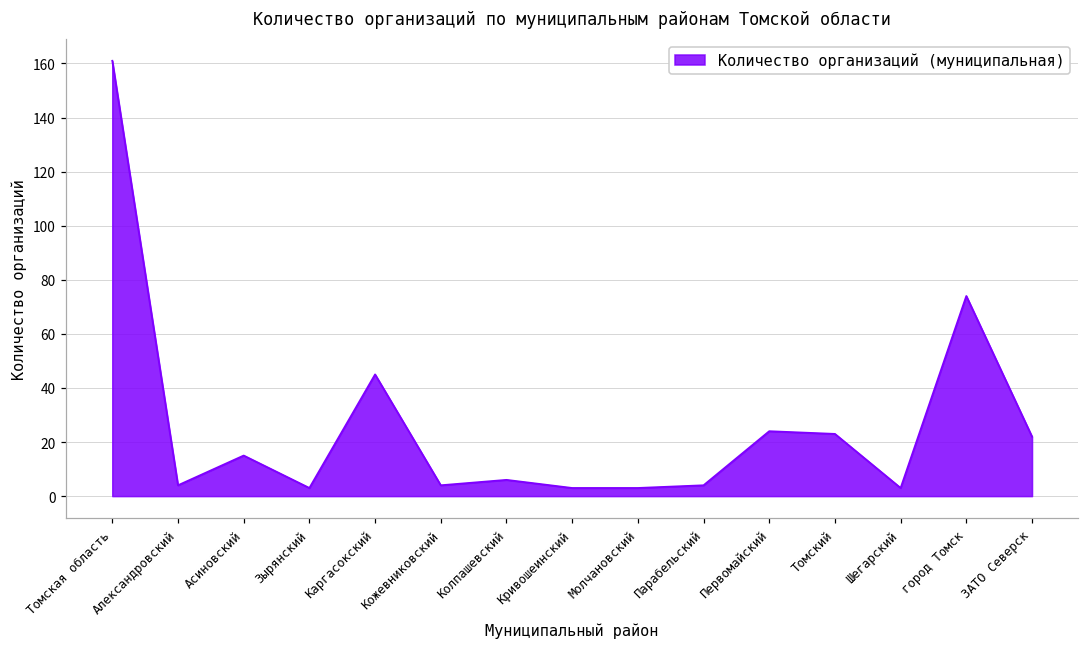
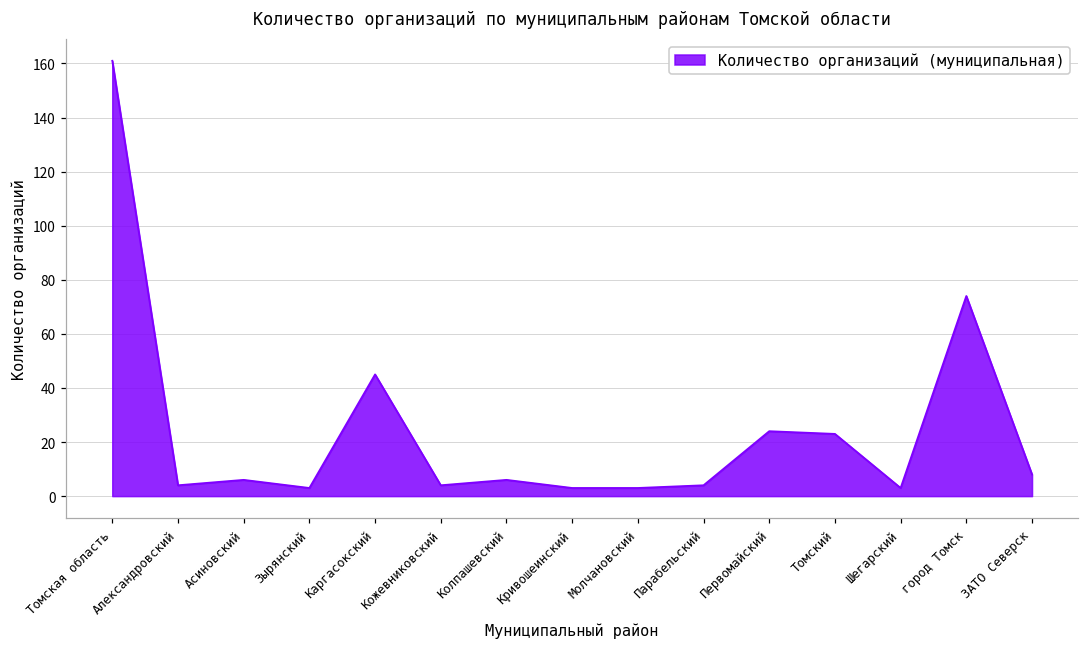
Асиновский: 15 -> 6
ЗАТО Северск: 22 -> 8
